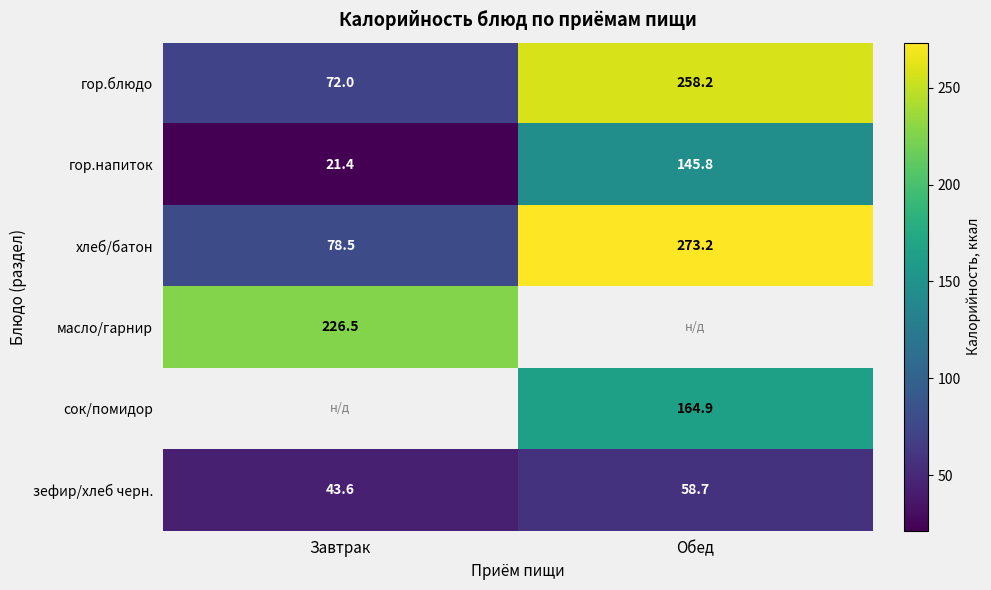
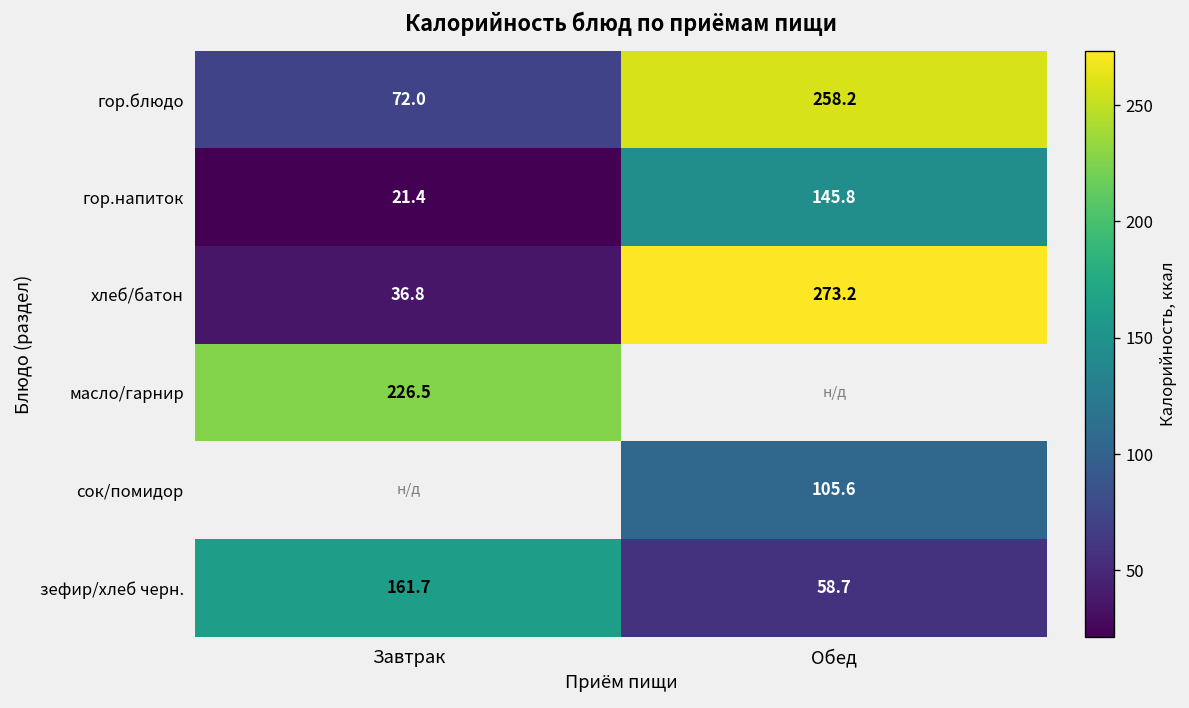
хлеб/батон, Завтрак: 78.5 -> 36.8
сок/помидор, Обед: 164.9 -> 105.6
зефир/хлеб черн., Завтрак: 43.6 -> 161.7
